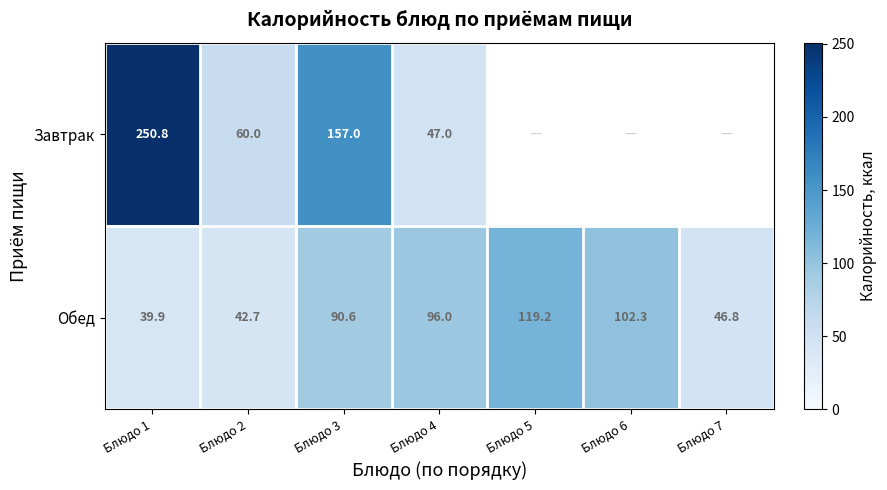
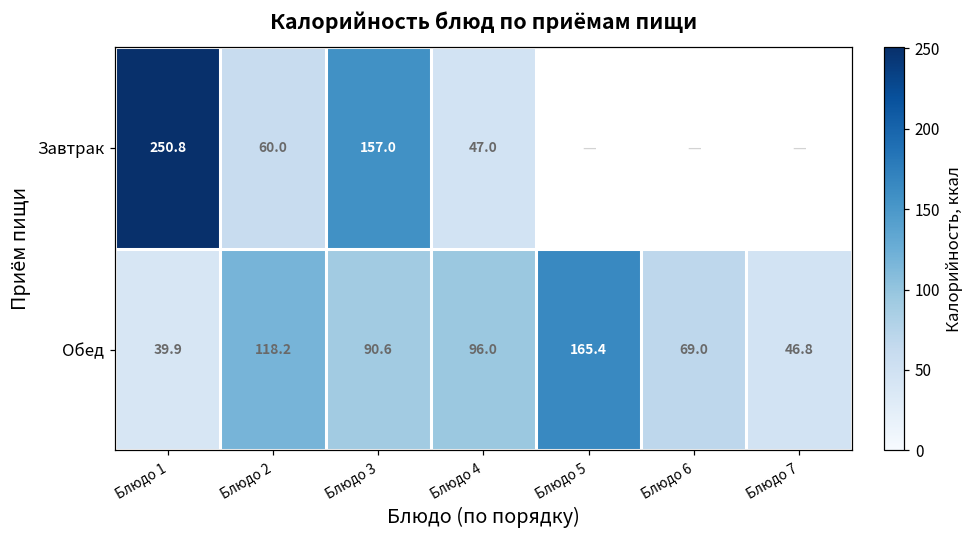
Обед, Блюдо 2: 42.7 -> 118.2
Обед, Блюдо 5: 119.2 -> 165.4
Обед, Блюдо 6: 102.3 -> 69.0
